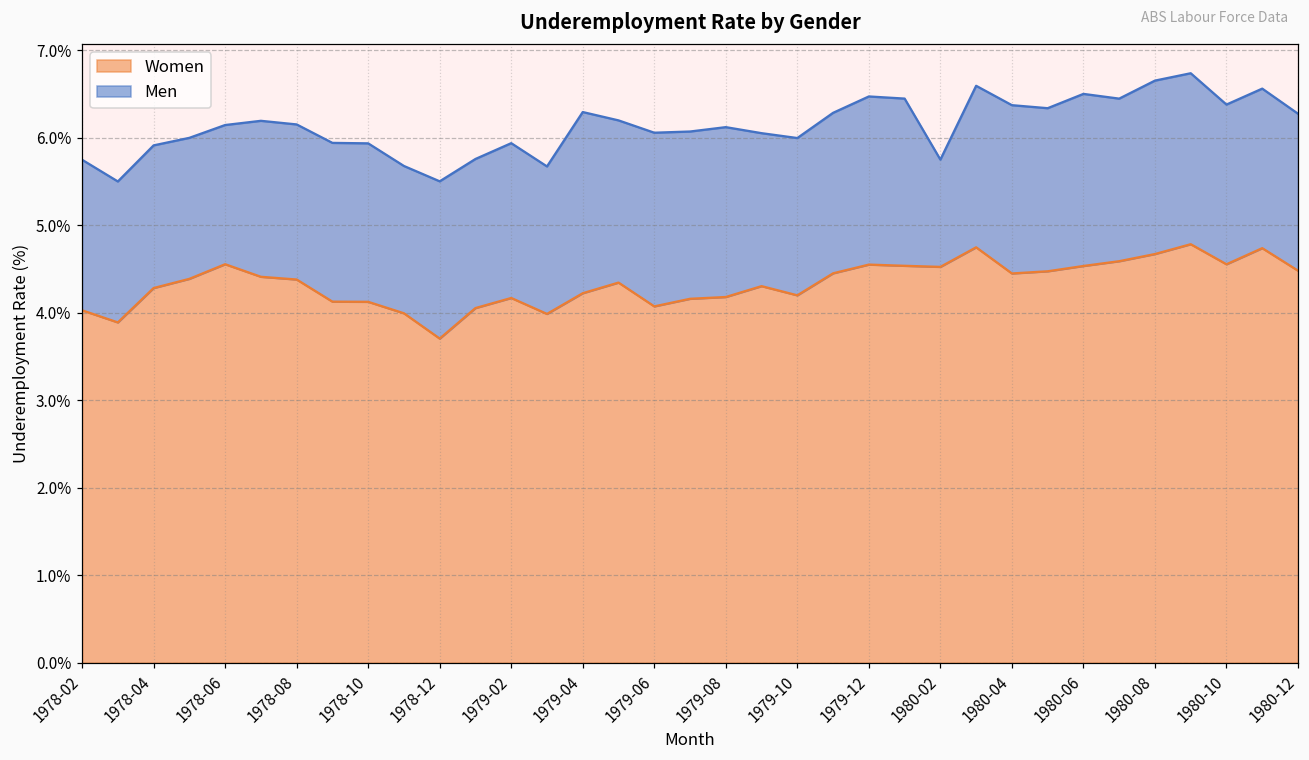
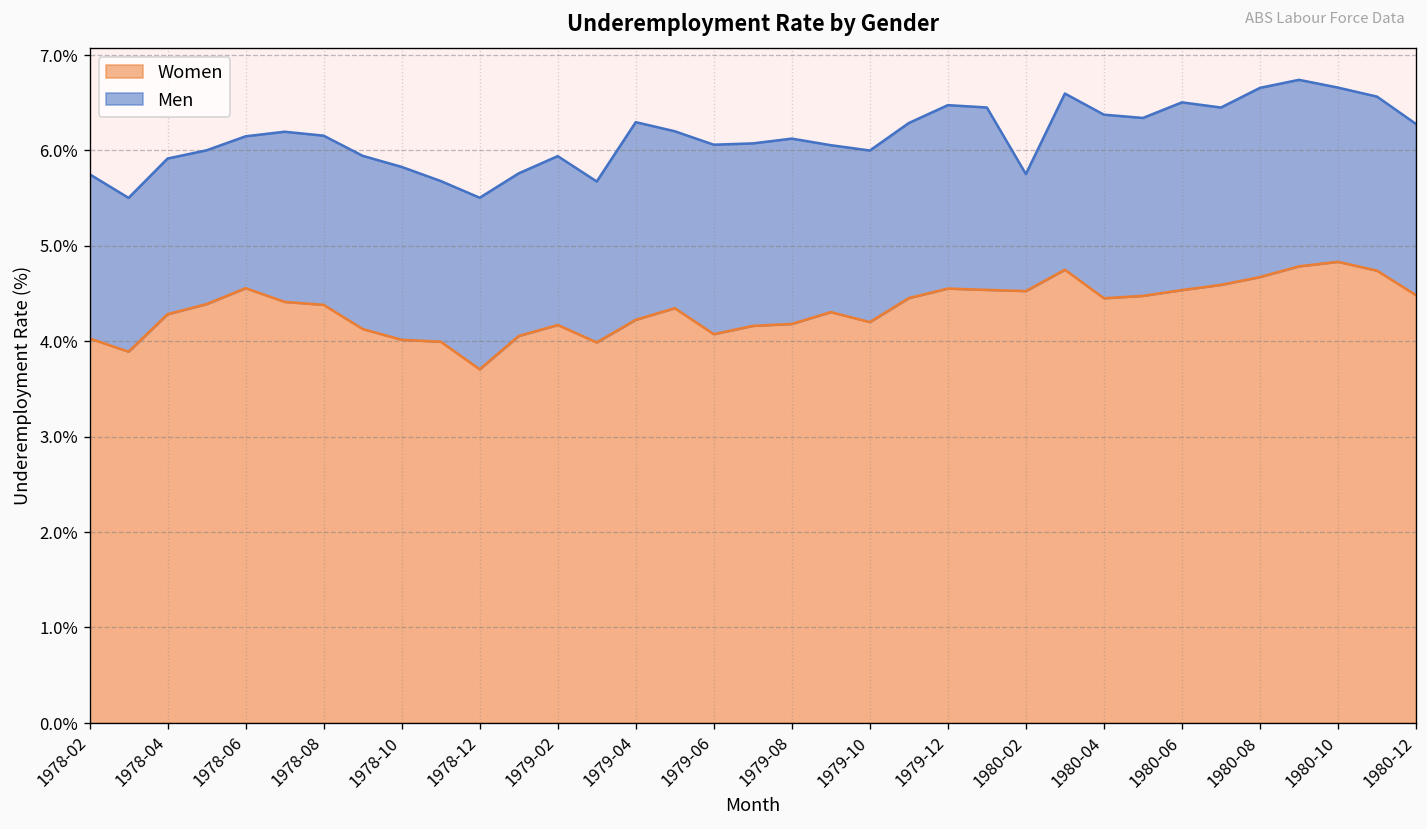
Women, 1978-10: 4.1% -> 4.0%
Women, 1980-10: 4.6% -> 4.8%
